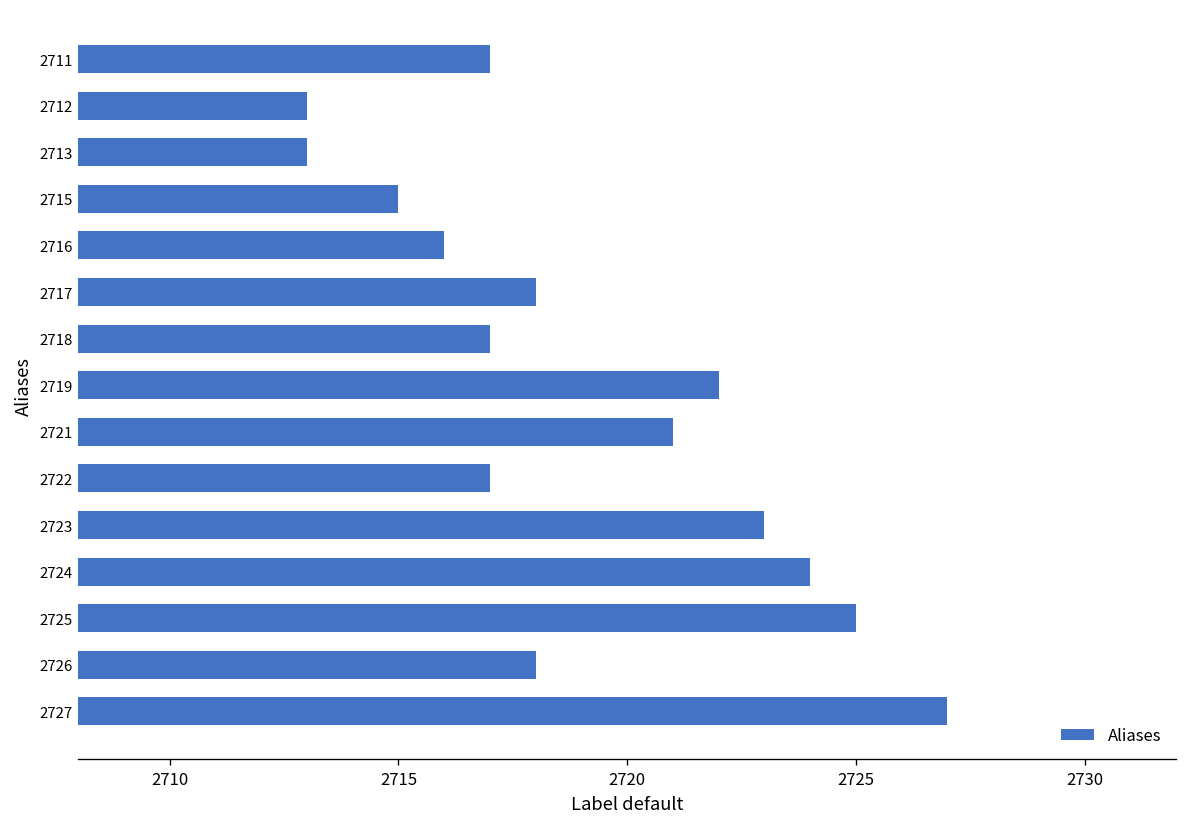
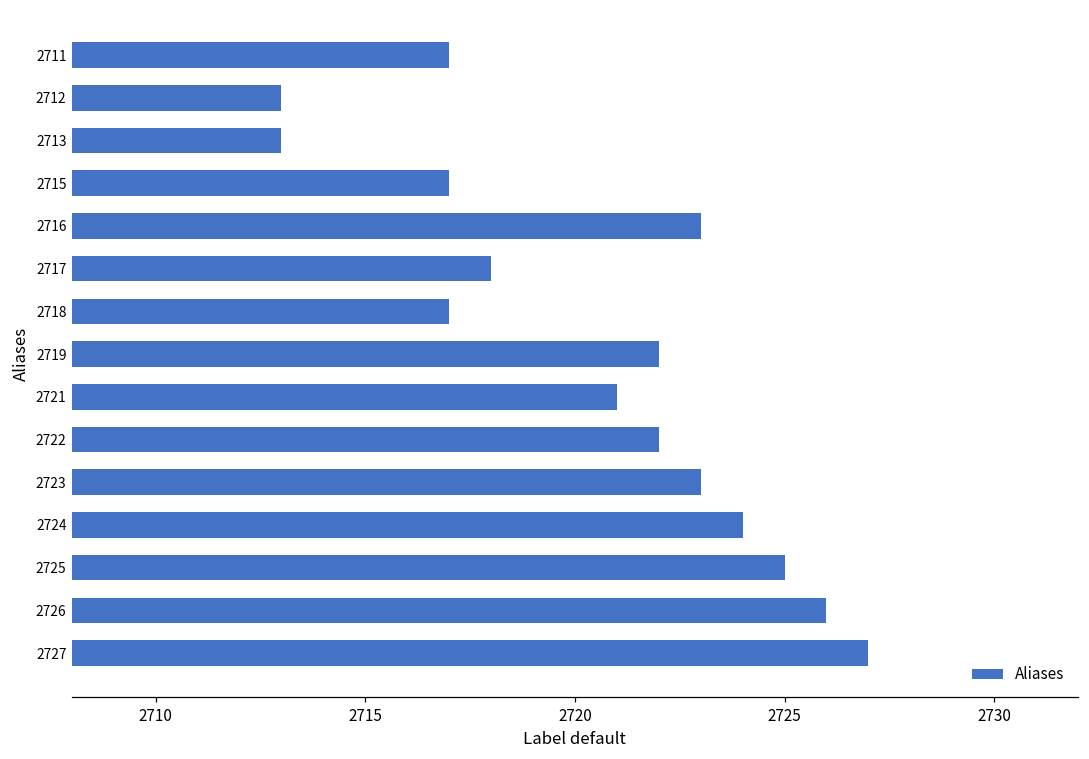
2715: 2715 -> 2717
2716: 2716 -> 2723
2722: 2717 -> 2722
2726: 2718 -> 2726
